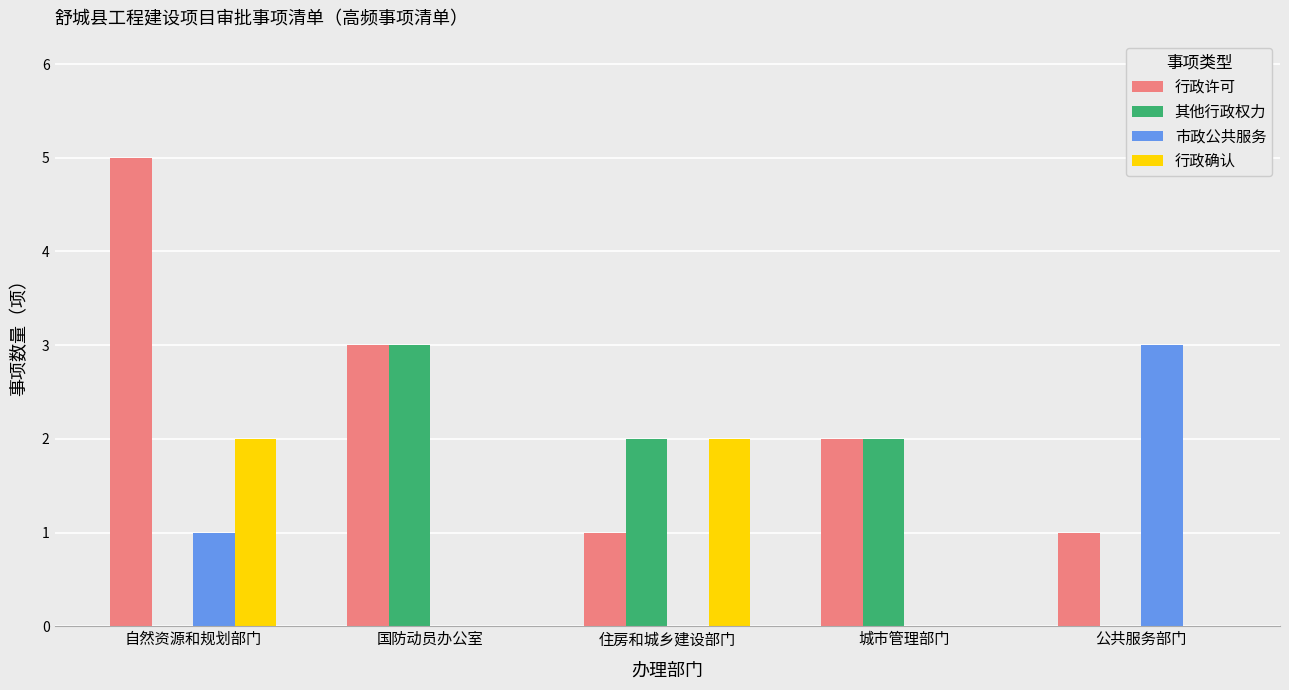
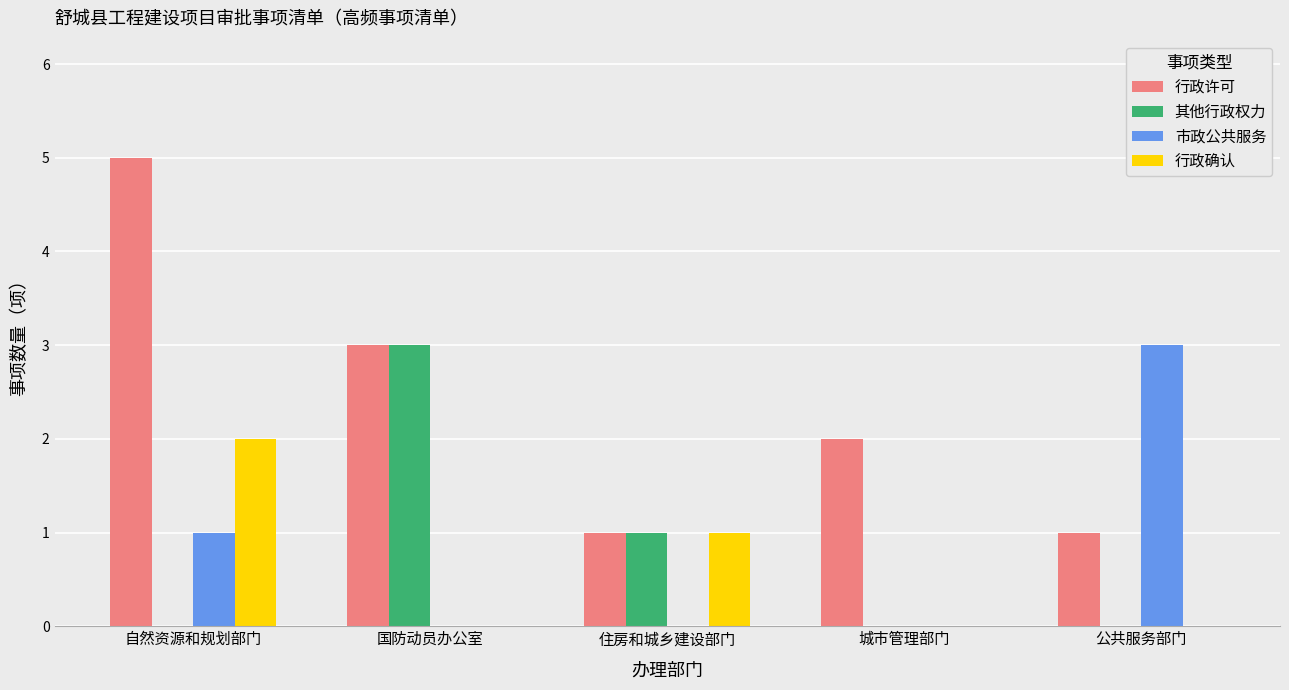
其他行政权力, 住房和城乡建设部门: 2 -> 1
行政确认, 住房和城乡建设部门: 2 -> 1
其他行政权力, 城市管理部门: 2 -> 0
